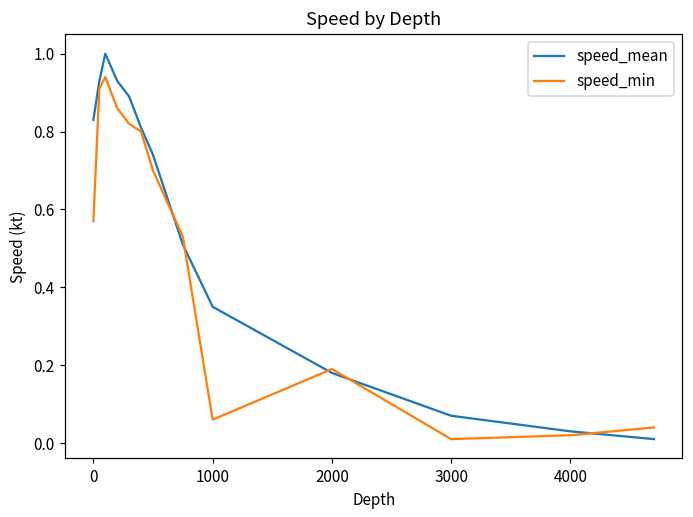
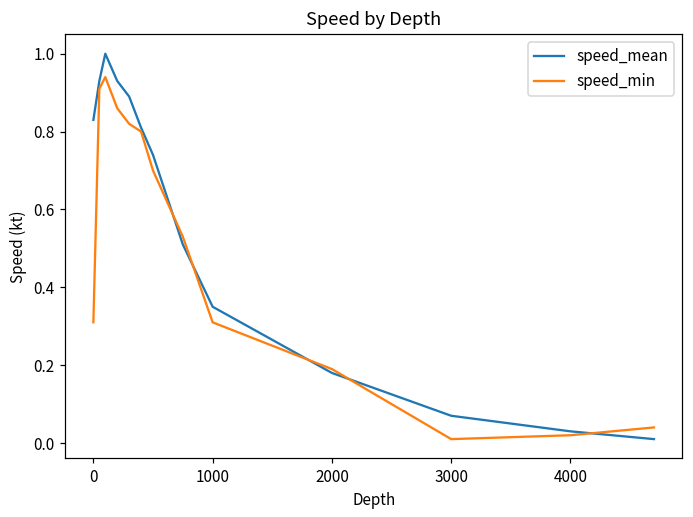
speed_min, 0: 0.57 -> 0.31
speed_min, 1000: 0.06 -> 0.31
